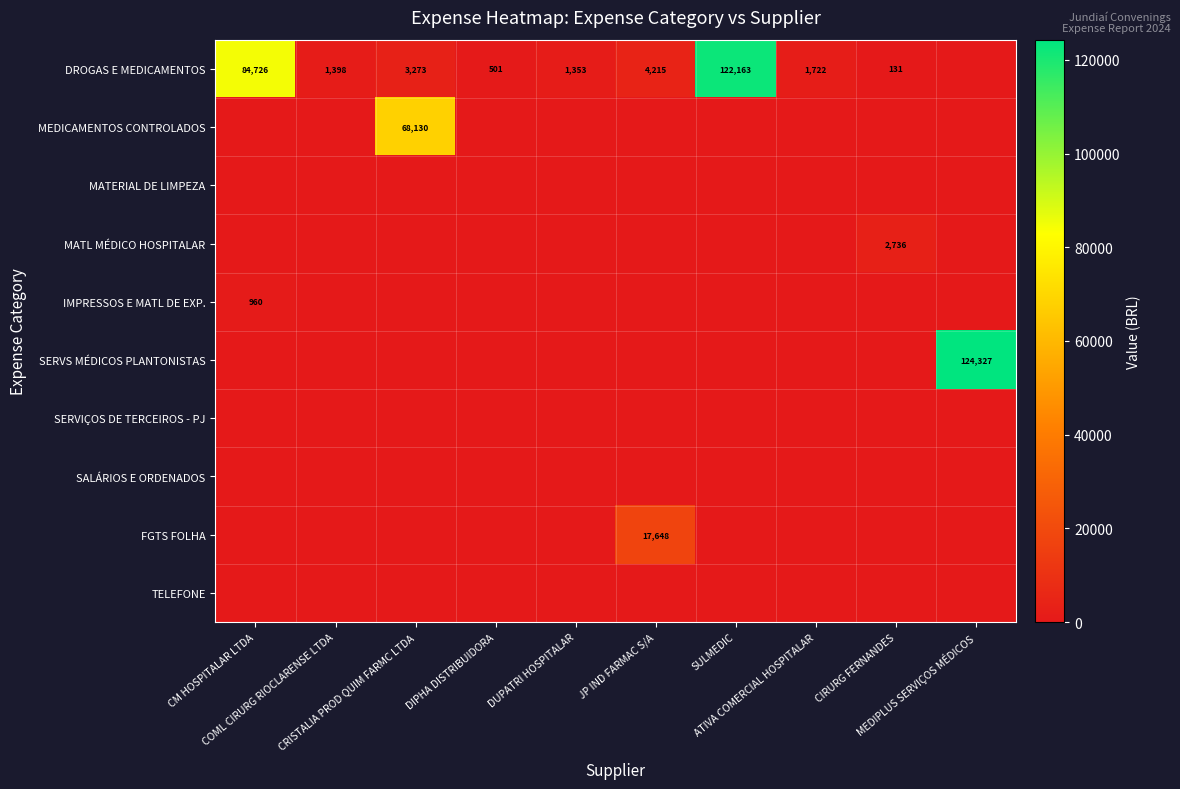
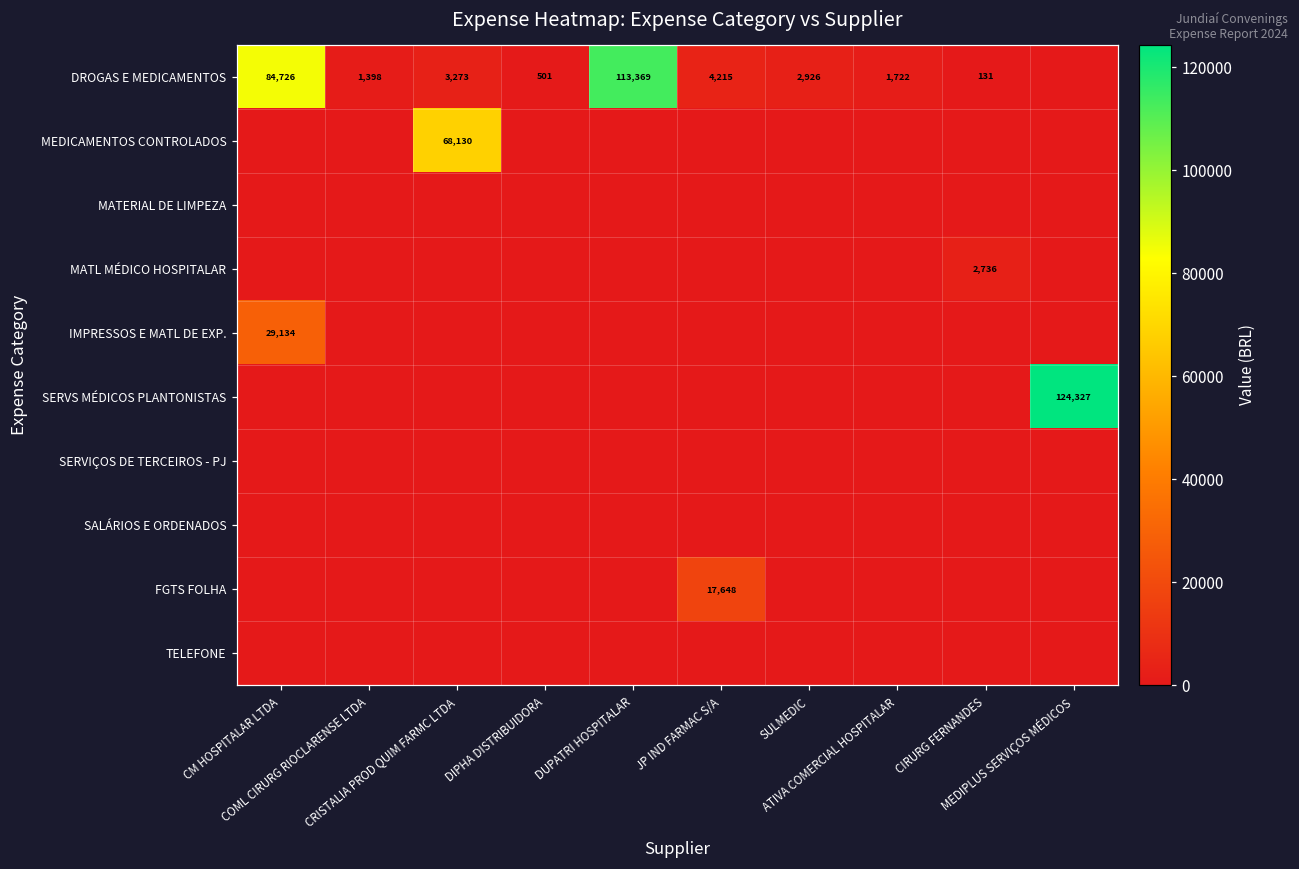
DROGAS E MEDICAMENTOS, DUPATRI HOSPITALAR: 1,353 -> 113,369
DROGAS E MEDICAMENTOS, SULMEDIC: 122,163 -> 2,926
IMPRESSOS E MATL DE EXP., CM HOSPITALAR LTDA: 960 -> 29,134
